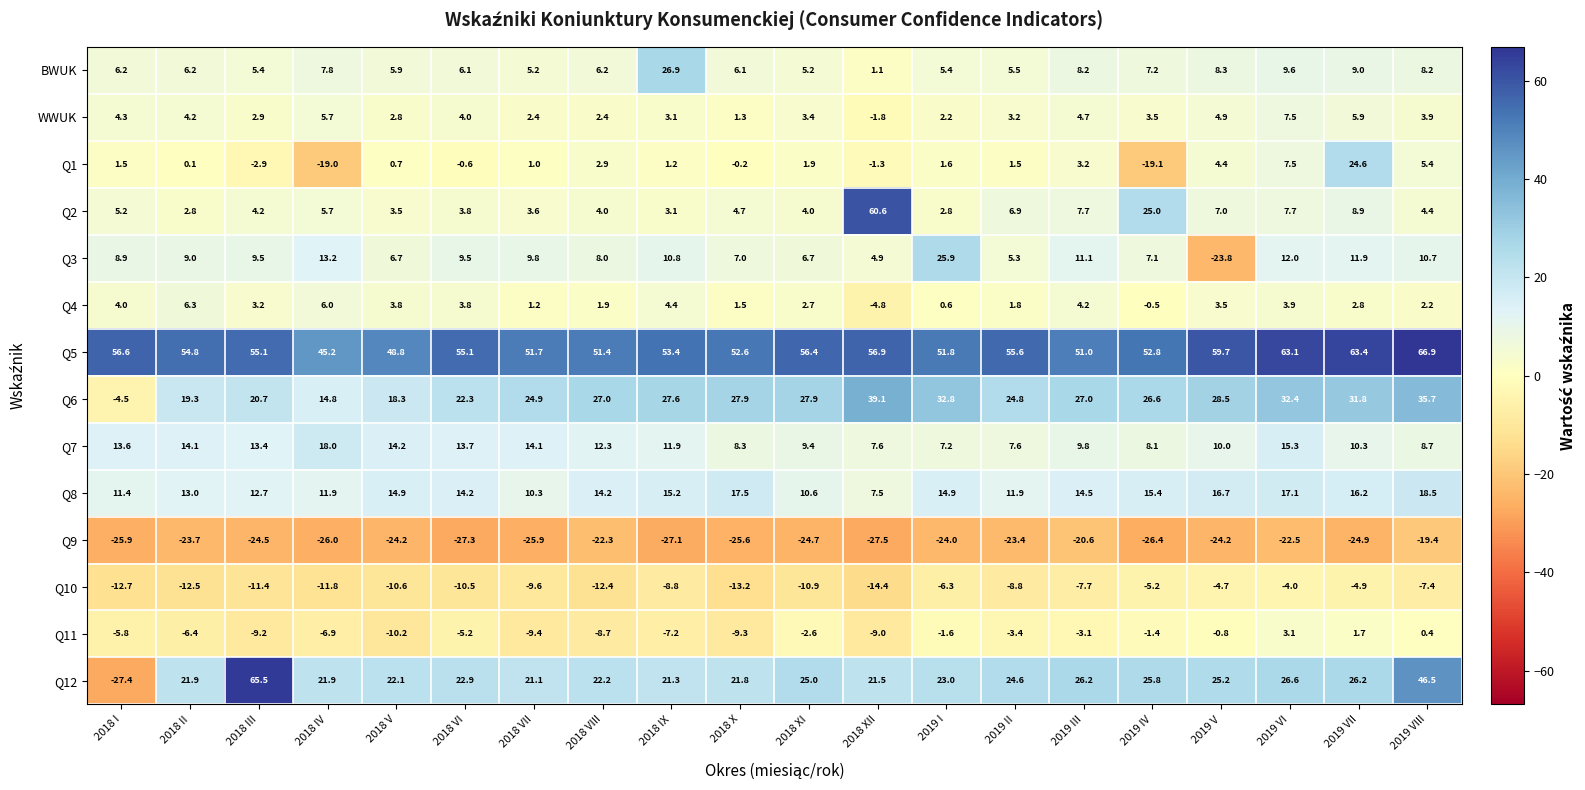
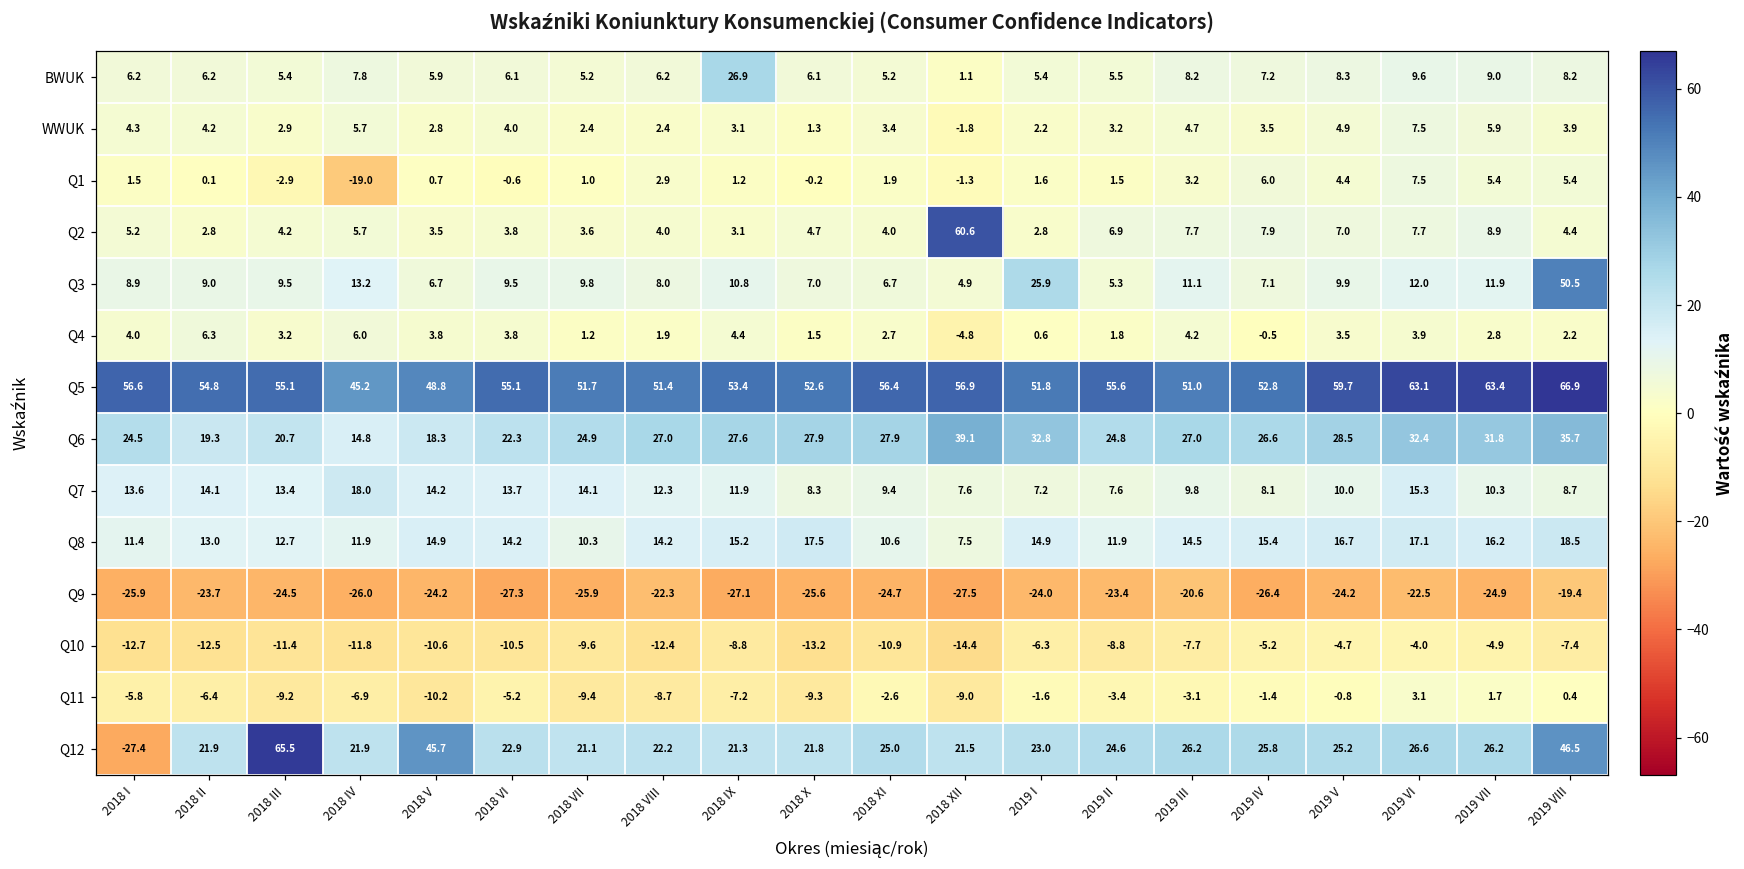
Q1, 2019 IV: -19.1 -> 6.0
Q1, 2019 VII: 24.6 -> 5.4
Q2, 2019 IV: 25.0 -> 7.9
Q3, 2019 V: -23.8 -> 9.9
Q3, 2019 VIII: 10.7 -> 50.5
Q6, 2018 I: -4.5 -> 24.5
Q12, 2018 V: 22.1 -> 45.7
